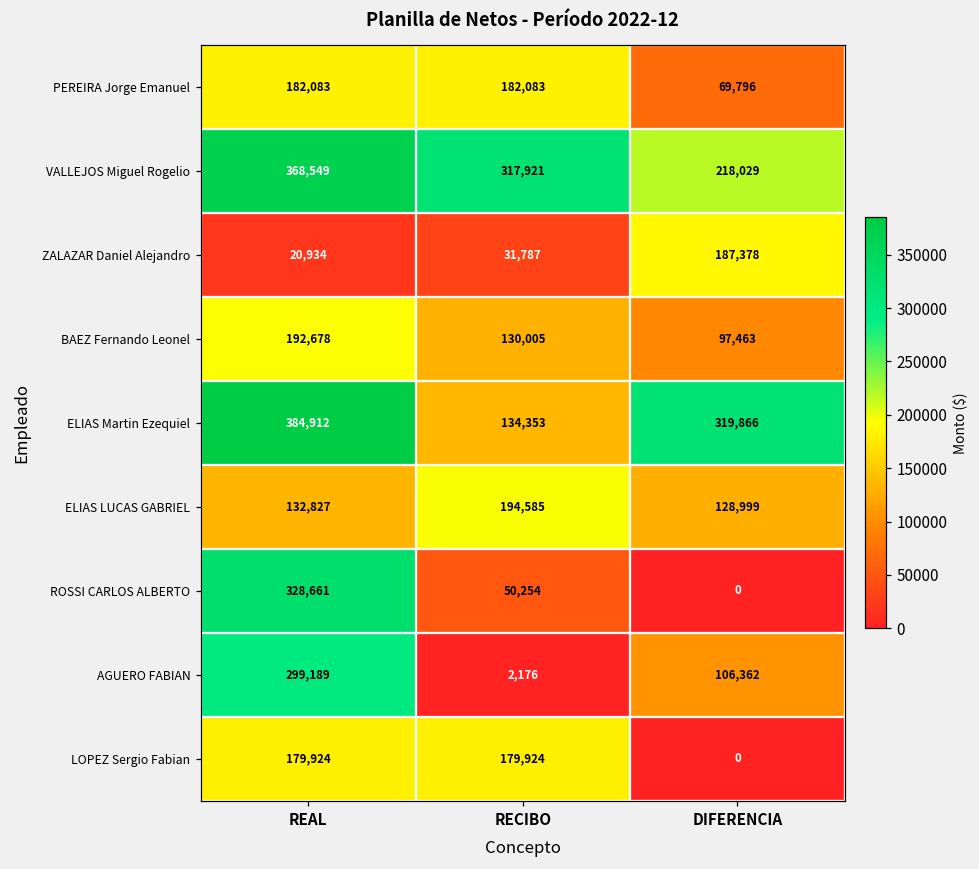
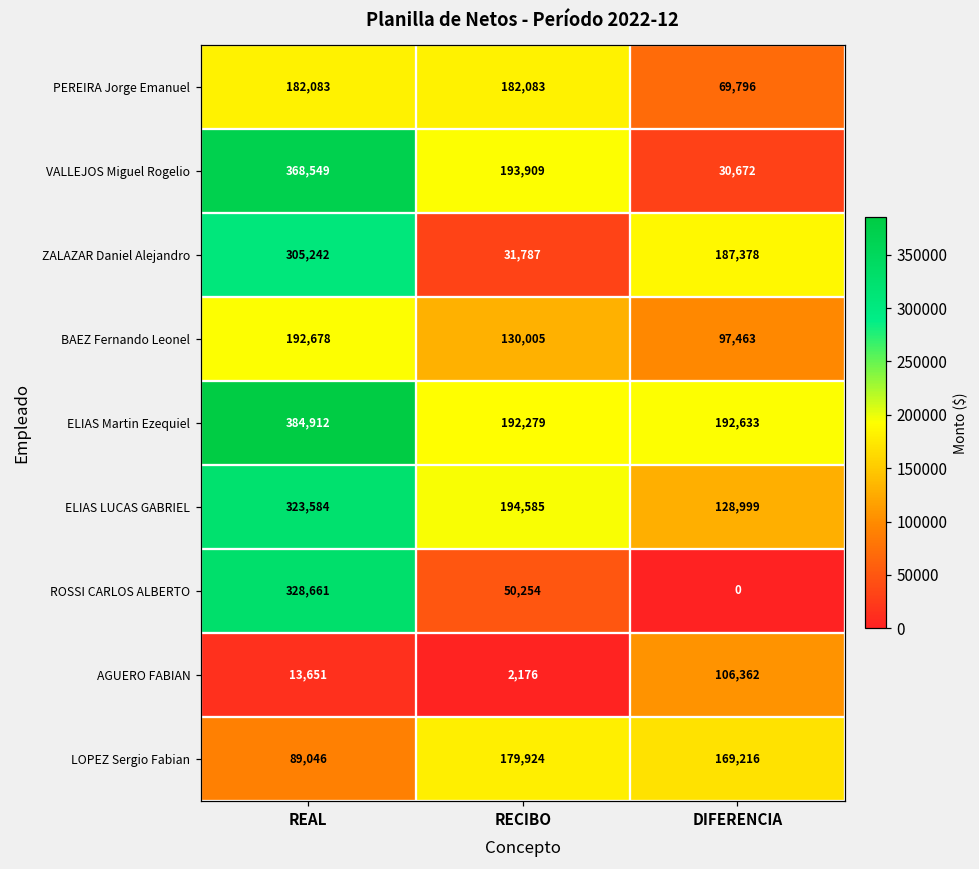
VALLEJOS Miguel Rogelio, RECIBO: 317,921 -> 193,909
VALLEJOS Miguel Rogelio, DIFERENCIA: 218,029 -> 30,672
ZALAZAR Daniel Alejandro, REAL: 20,934 -> 305,242
ELIAS Martin Ezequiel, RECIBO: 134,353 -> 192,279
ELIAS Martin Ezequiel, DIFERENCIA: 319,866 -> 192,633
ELIAS LUCAS GABRIEL, REAL: 132,827 -> 323,584
AGUERO FABIAN, REAL: 299,189 -> 13,651
LOPEZ Sergio Fabian, REAL: 179,924 -> 89,046
LOPEZ Sergio Fabian, DIFERENCIA: 0 -> 169,216
